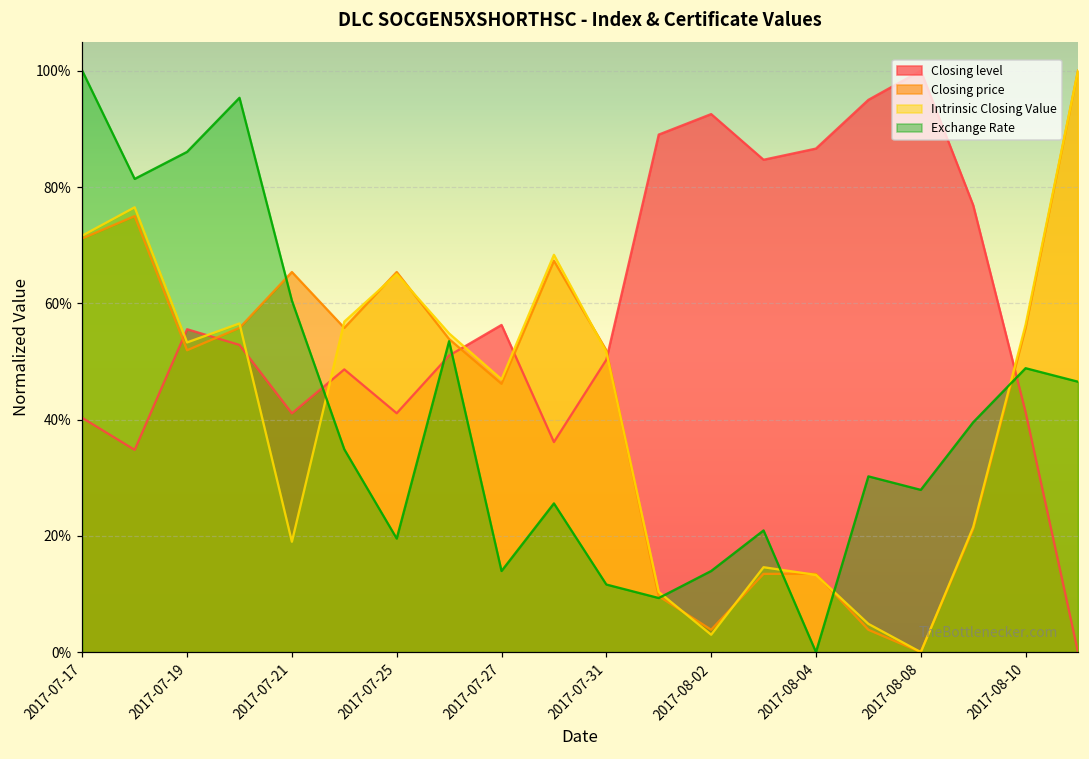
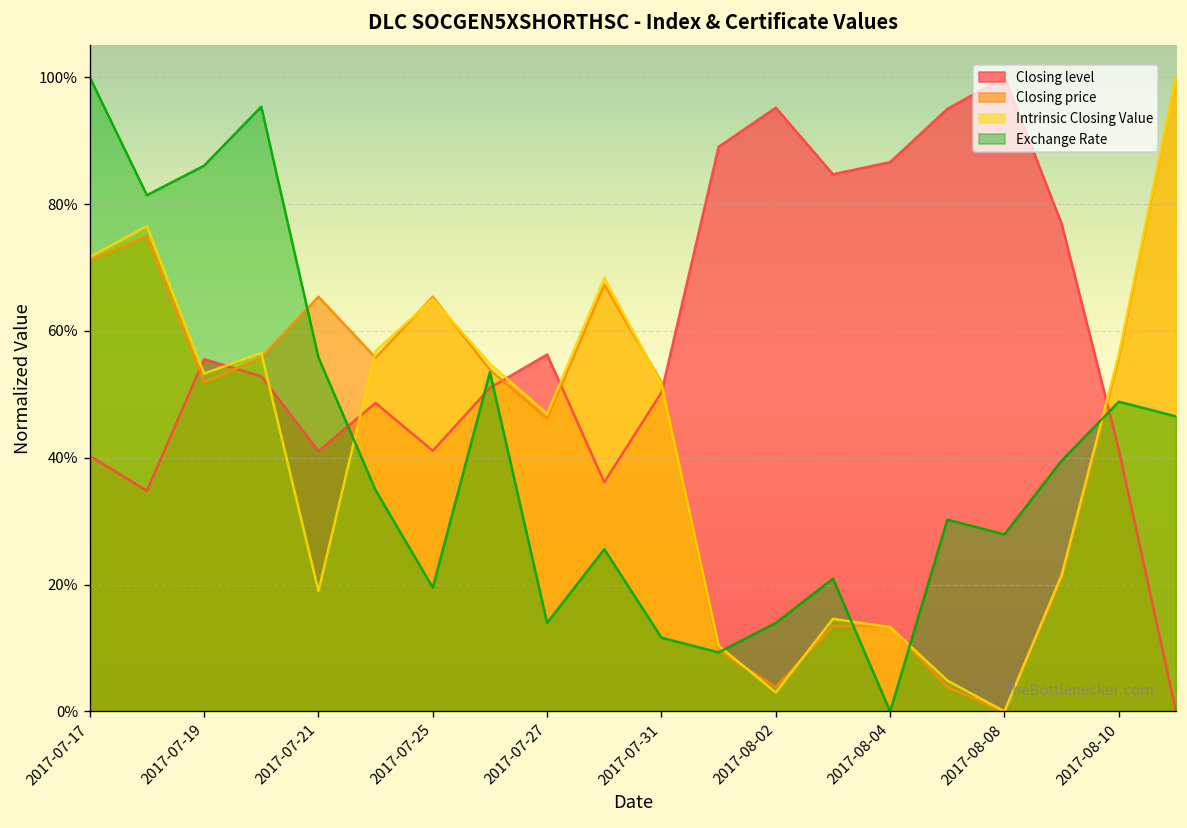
Exchange Rate, 2017-07-21: 60% -> 56%
Closing level, 2017-08-02: 93% -> 95%
